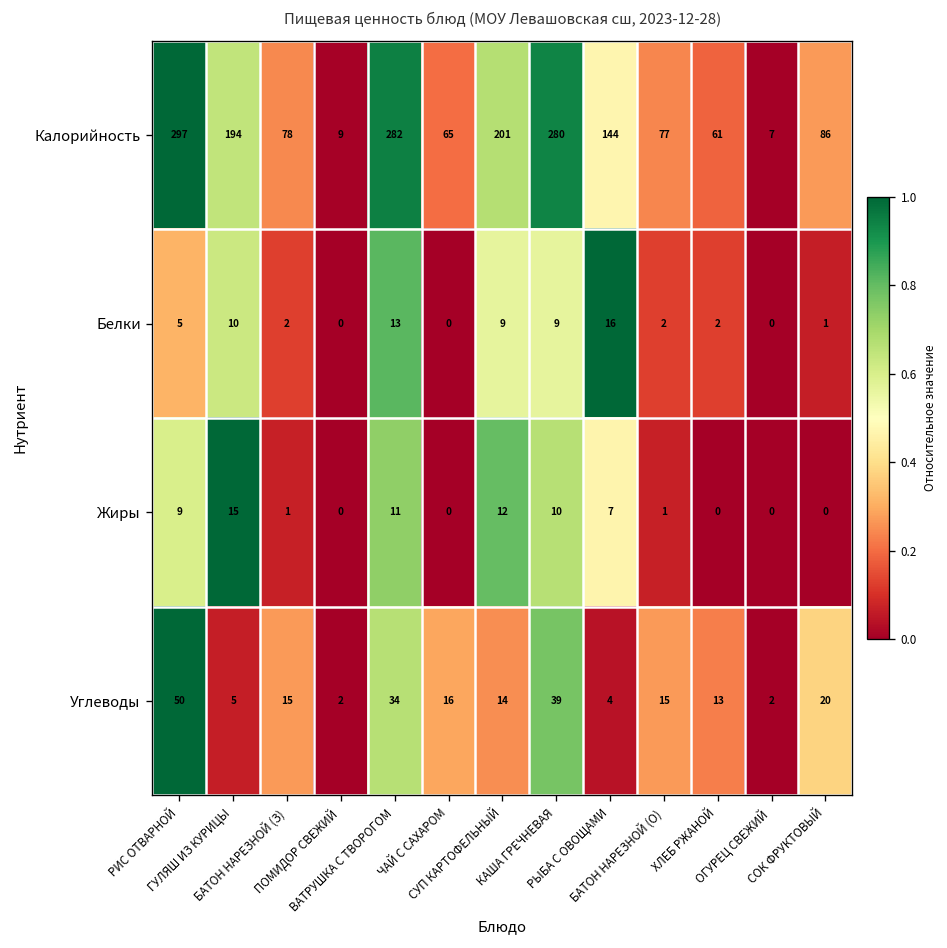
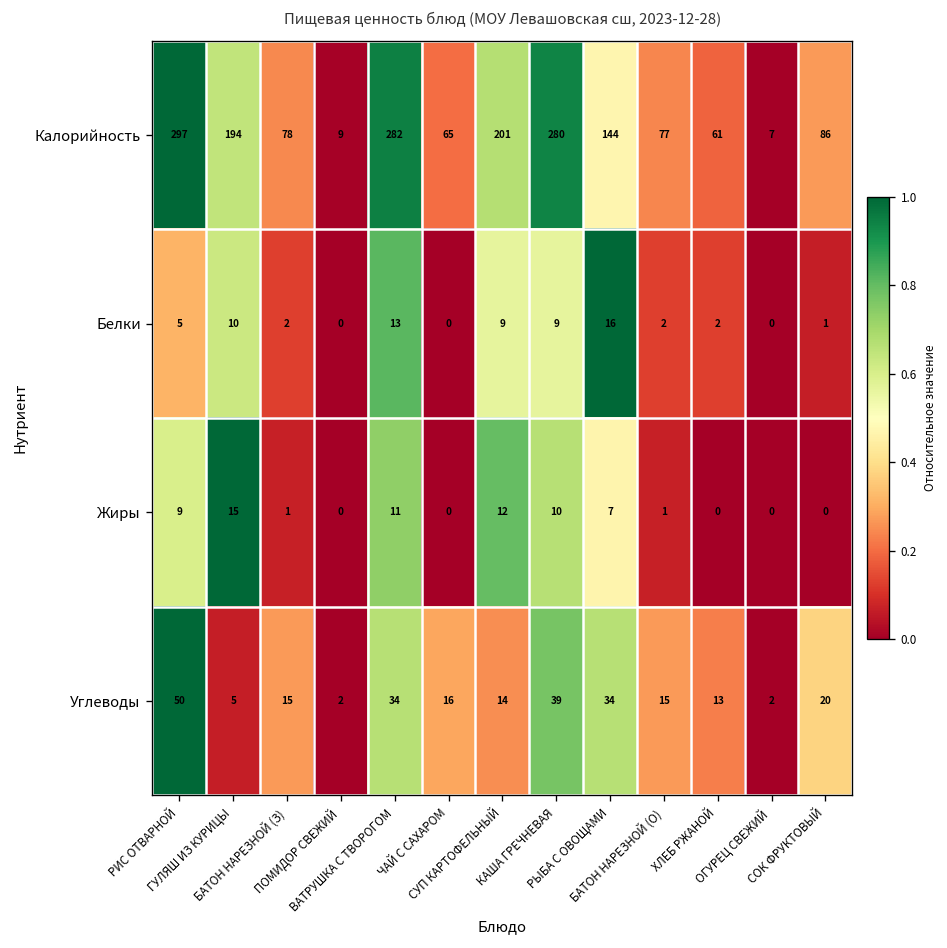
Углеводы, РЫБА С ОВОЩАМИ: 4 -> 34
